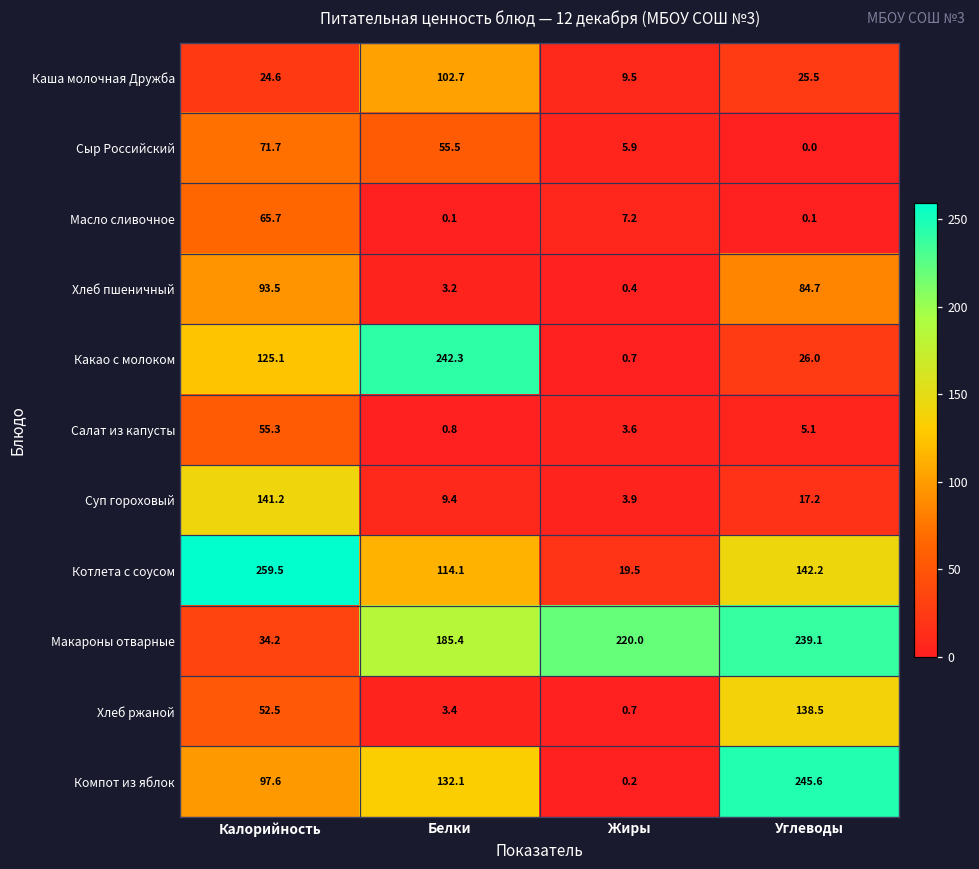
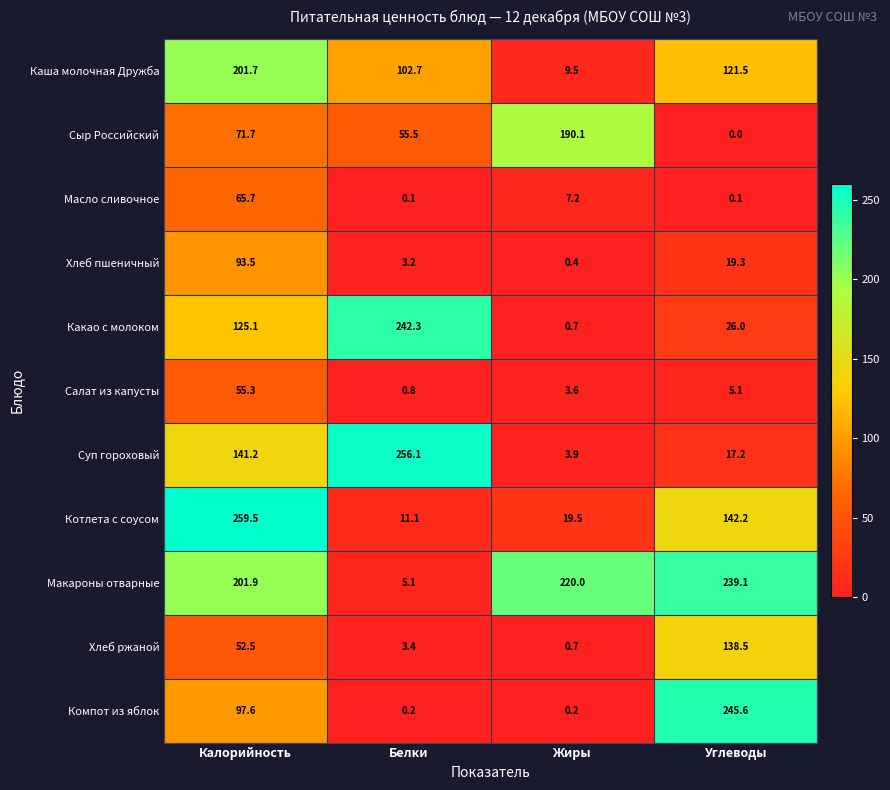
Каша молочная Дружба, Калорийность: 24.6 -> 201.7
Каша молочная Дружба, Углеводы: 25.5 -> 121.5
Сыр Российский, Жиры: 5.9 -> 190.1
Хлеб пшеничный, Углеводы: 84.7 -> 19.3
Суп гороховый, Белки: 9.4 -> 256.1
Котлета с соусом, Белки: 114.1 -> 11.1
Макароны отварные, Калорийность: 34.2 -> 201.9
Макароны отварные, Белки: 185.4 -> 5.1
Компот из яблок, Белки: 132.1 -> 0.2
